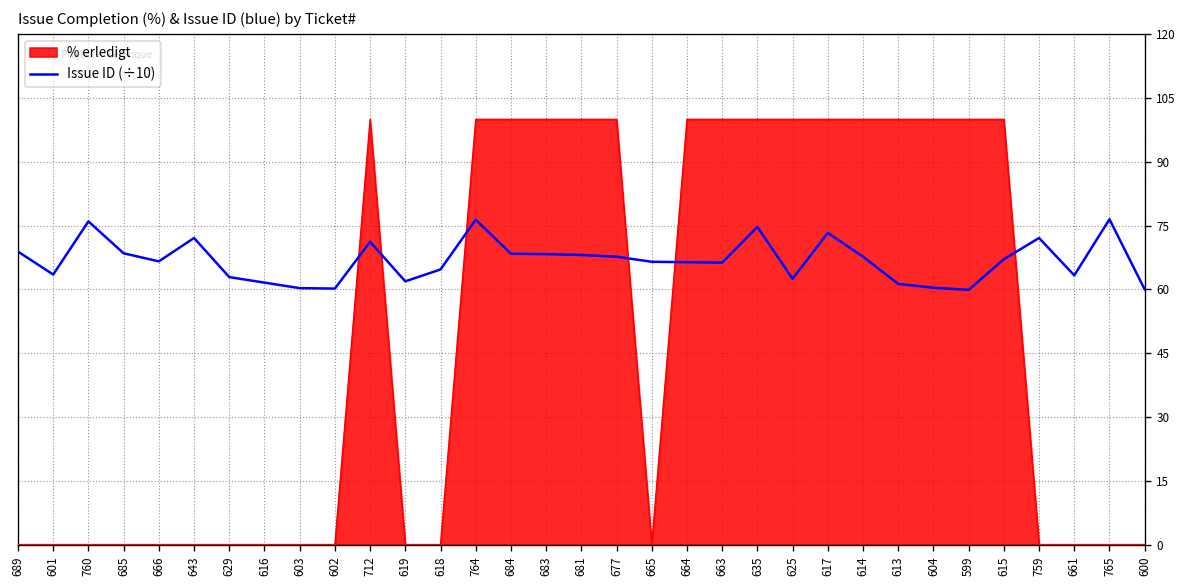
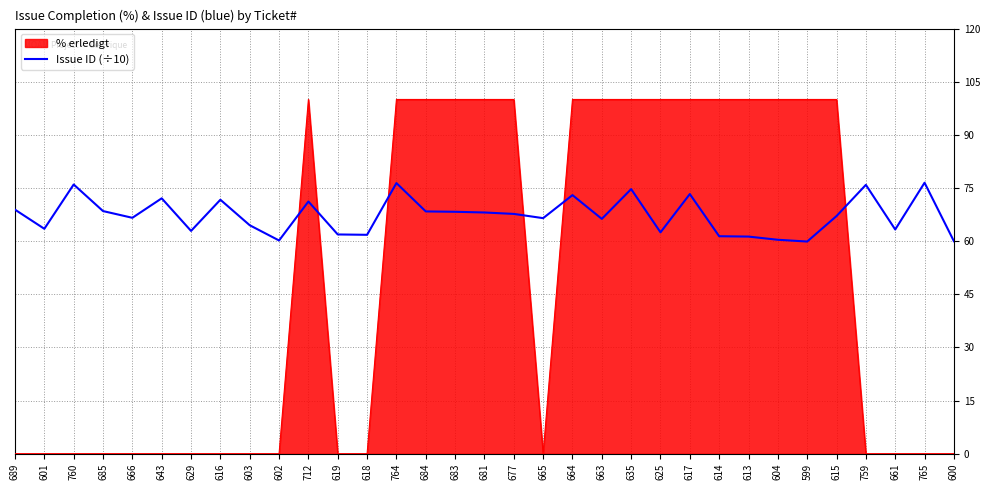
Issue ID (÷10), 616: 62 -> 72
Issue ID (÷10), 603: 60 -> 65
Issue ID (÷10), 618: 65 -> 62
Issue ID (÷10), 664: 66 -> 73
Issue ID (÷10), 614: 68 -> 61
Issue ID (÷10), 759: 72 -> 76
